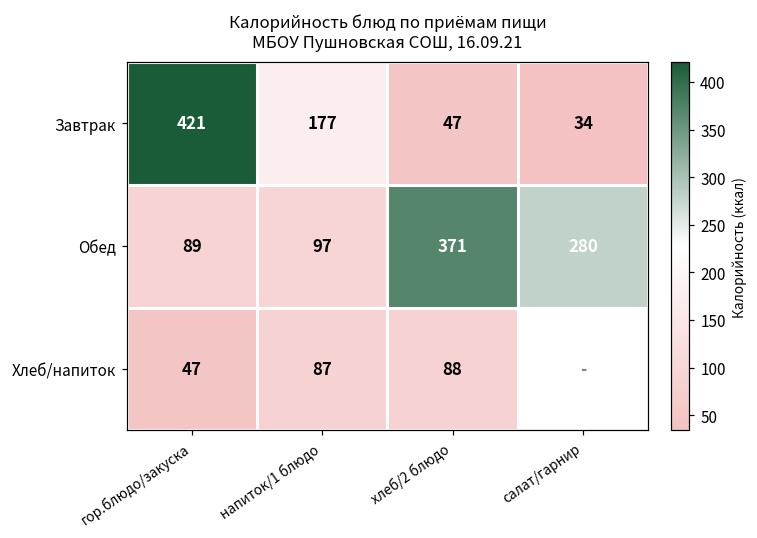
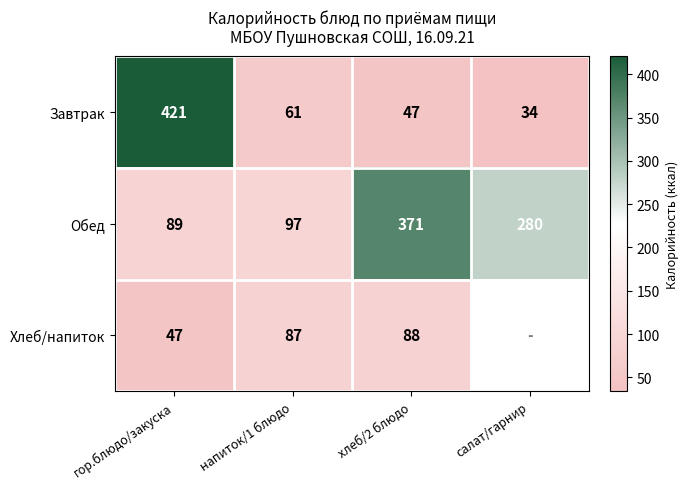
Завтрак, напиток/1 блюдо: 177 -> 61
